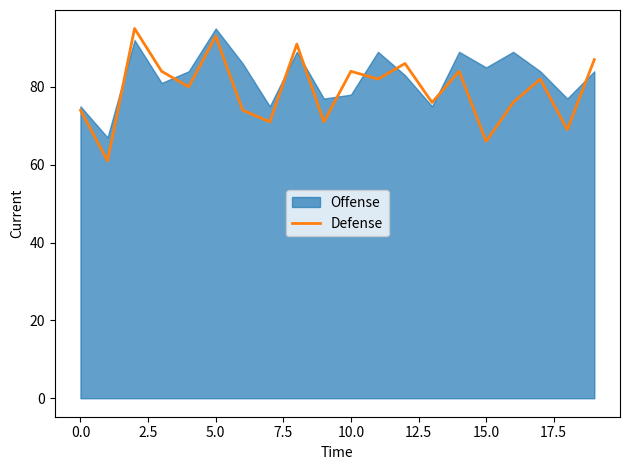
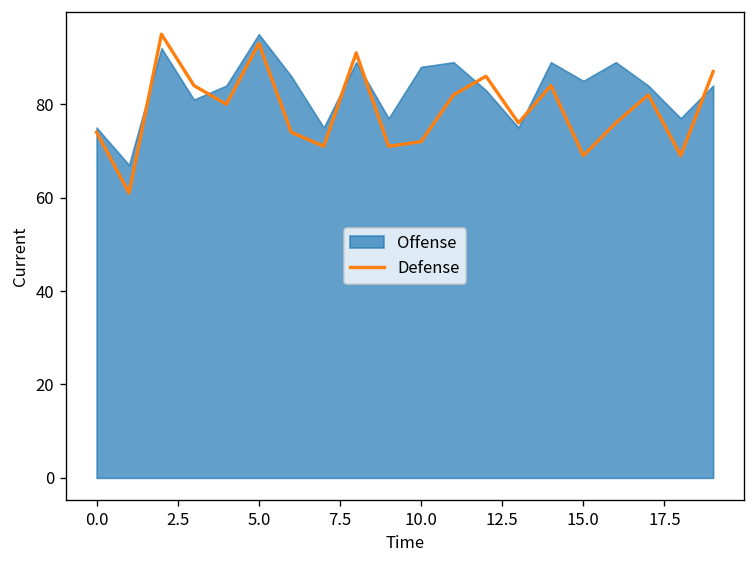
Defense, 10.0: 84 -> 72
Offense, 10.0: 78 -> 88
Defense, 15.0: 66 -> 69
